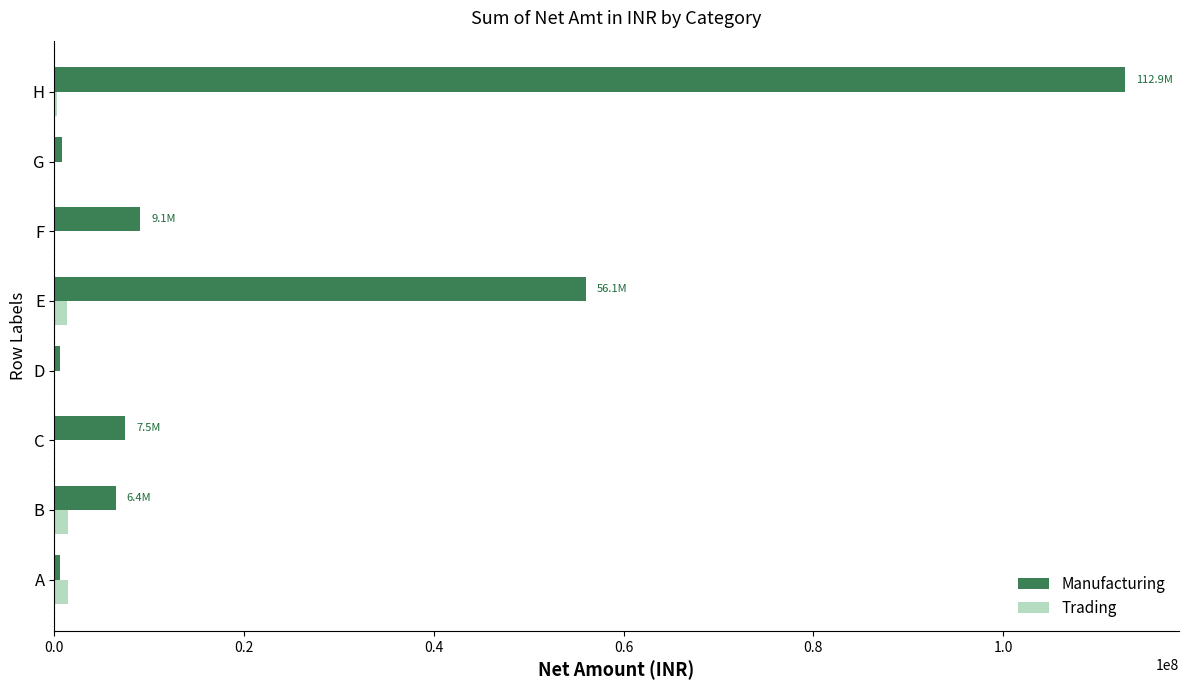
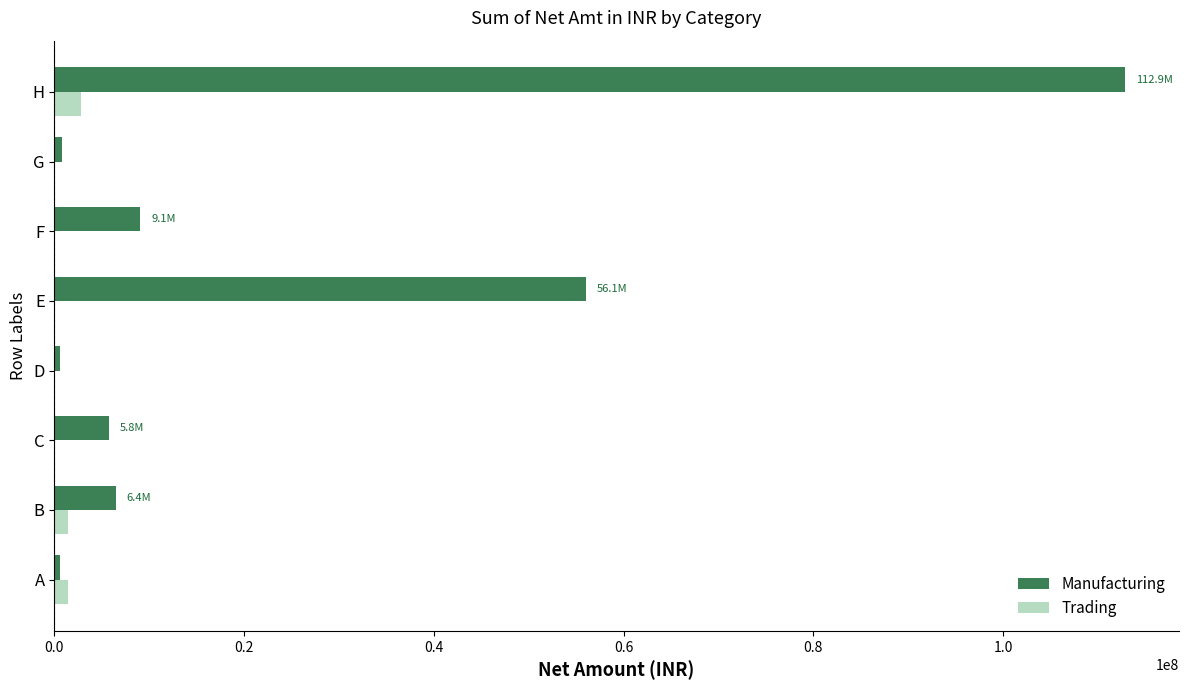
Trading, H: 0 -> 3000000
Trading, E: 1000000 -> 0
Manufacturing, C: 7.5M -> 5.8M
